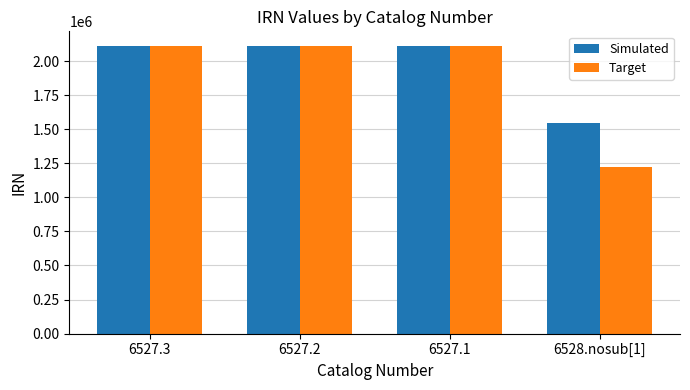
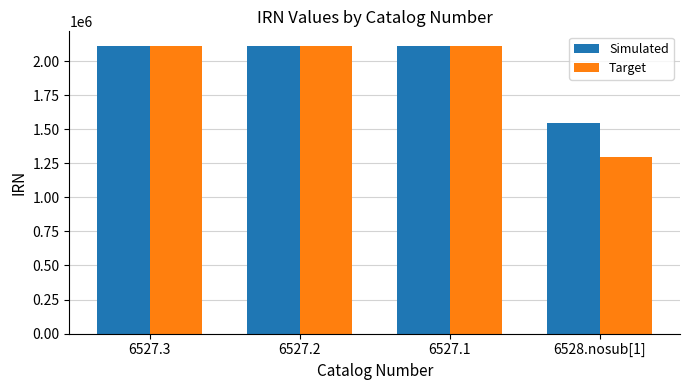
Target, 6528.nosub[1]: 1220000 -> 1300000
